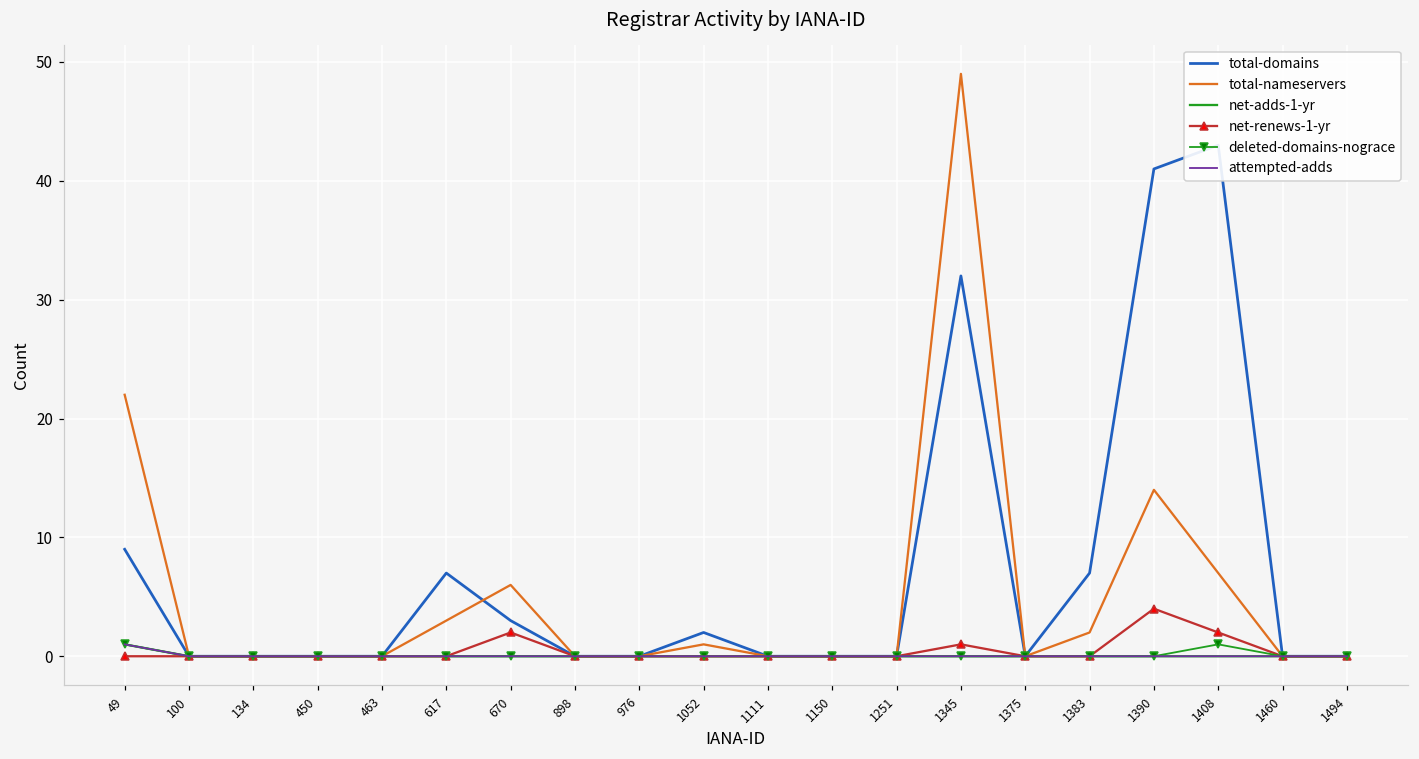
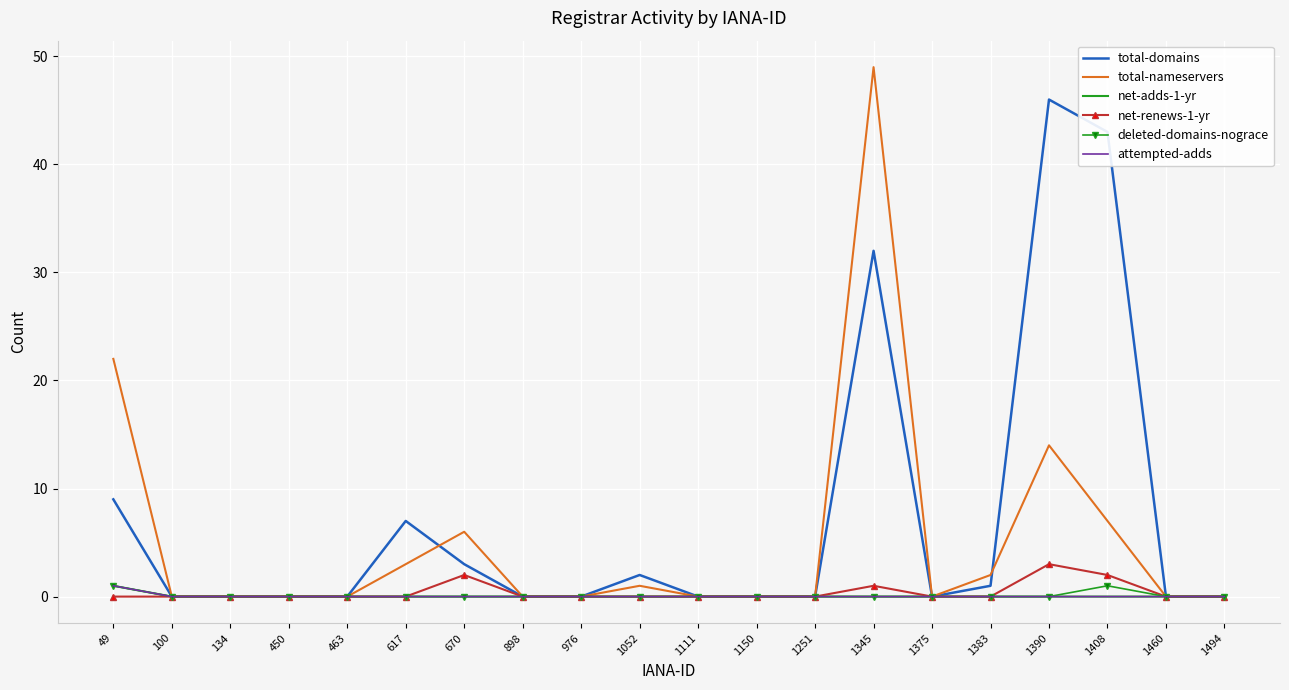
total-domains, 1383: 7 -> 1
total-domains, 1390: 41 -> 46
net-renews-1-yr, 1390: 4 -> 3
